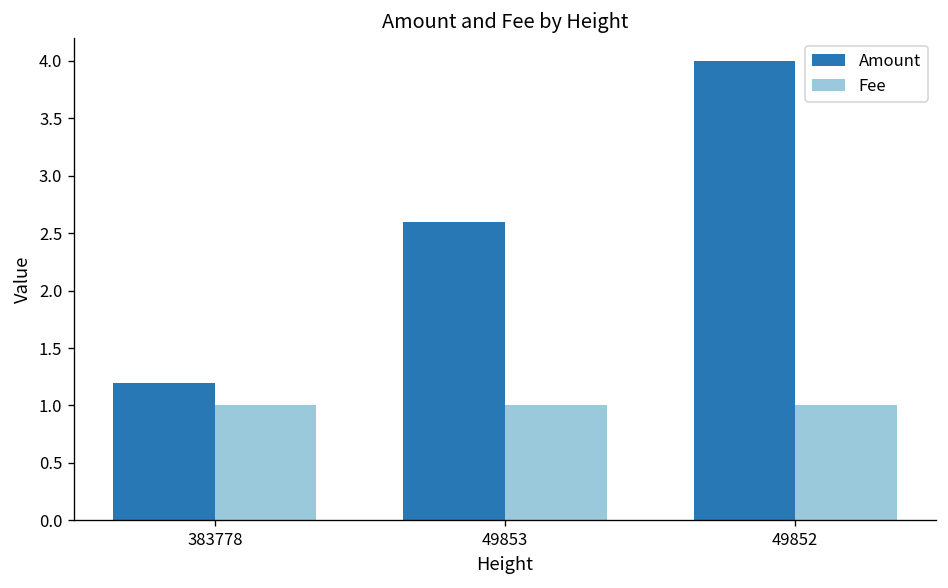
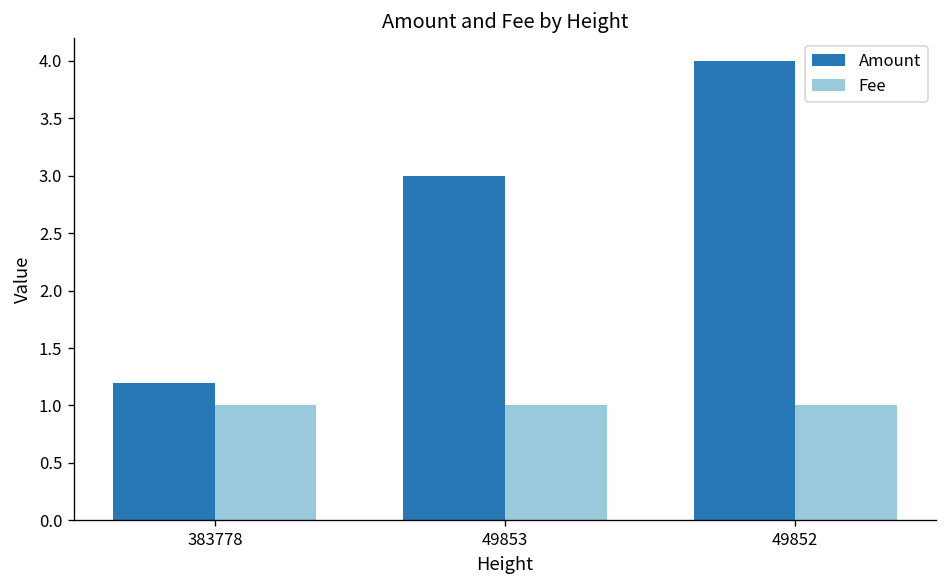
Amount, 49853: 2.6 -> 3.0
